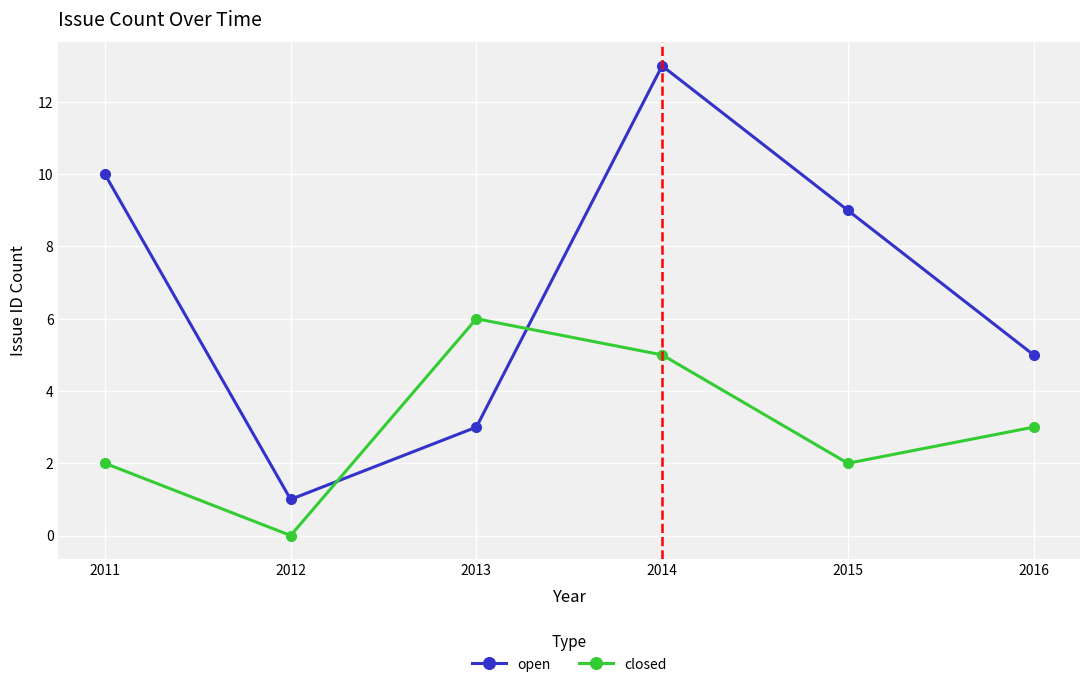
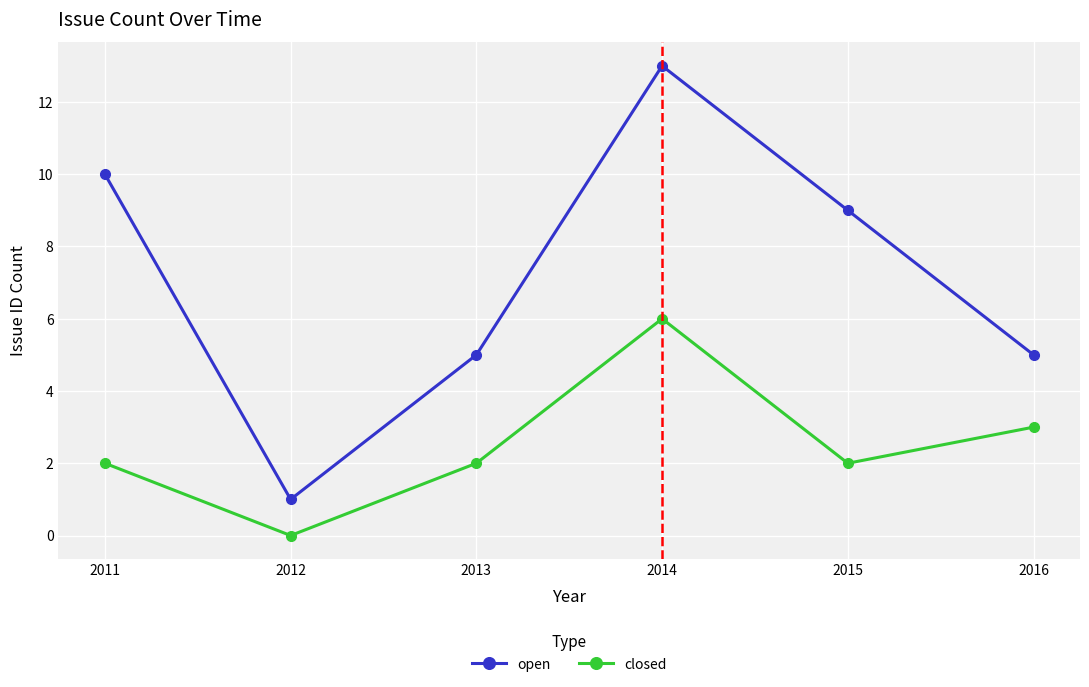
open, 2013: 3 -> 5
closed, 2013: 6 -> 2
closed, 2014: 5 -> 6
